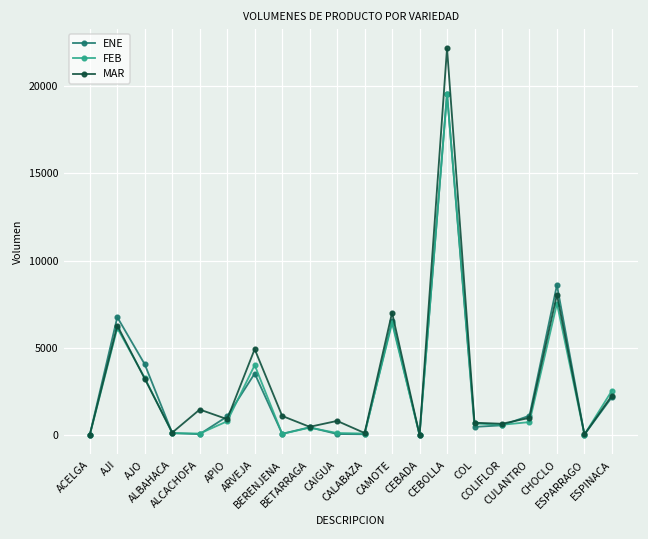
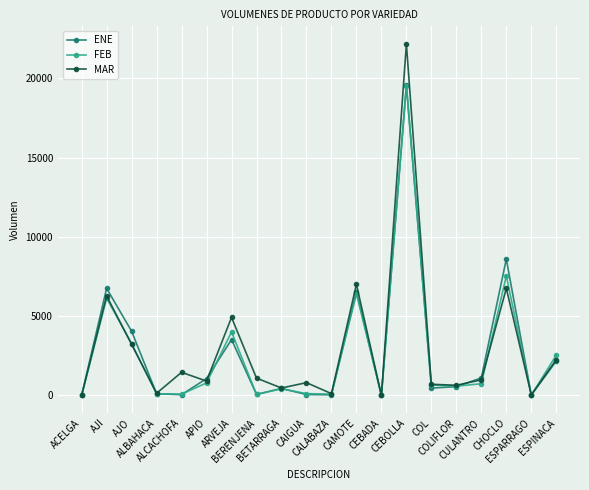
MAR, CHOCLO: 8000 -> 6700
